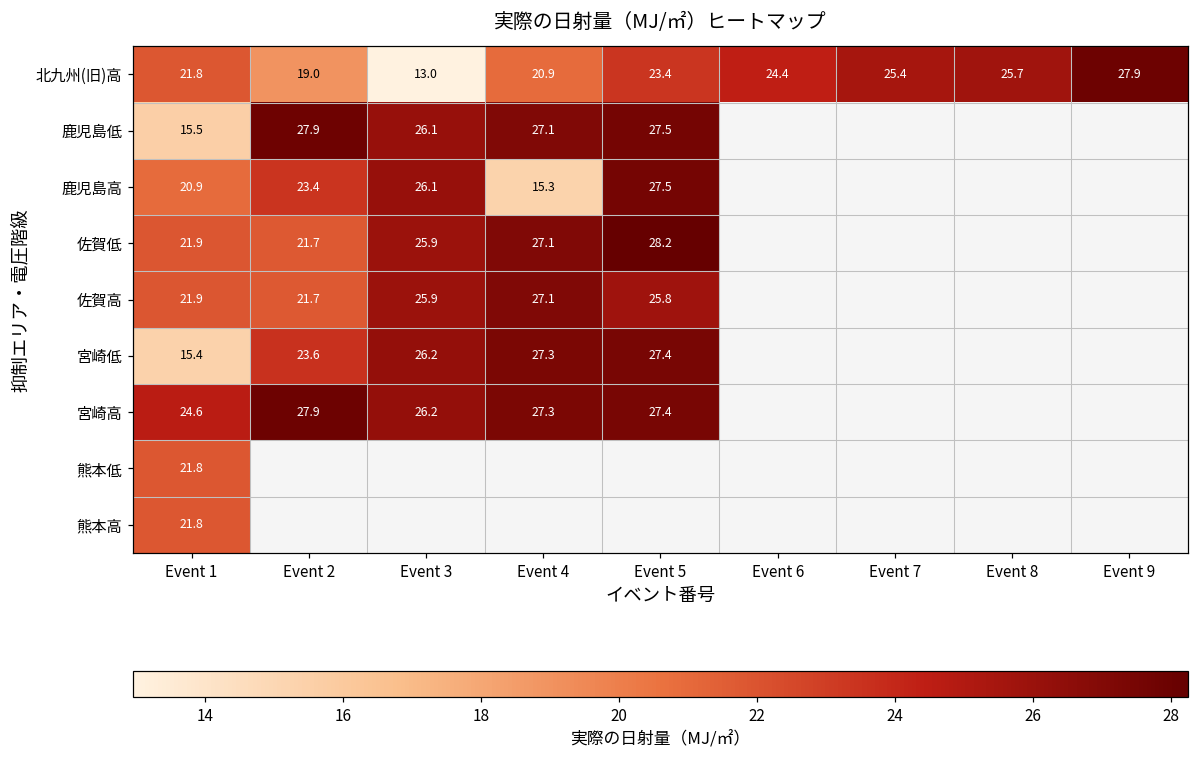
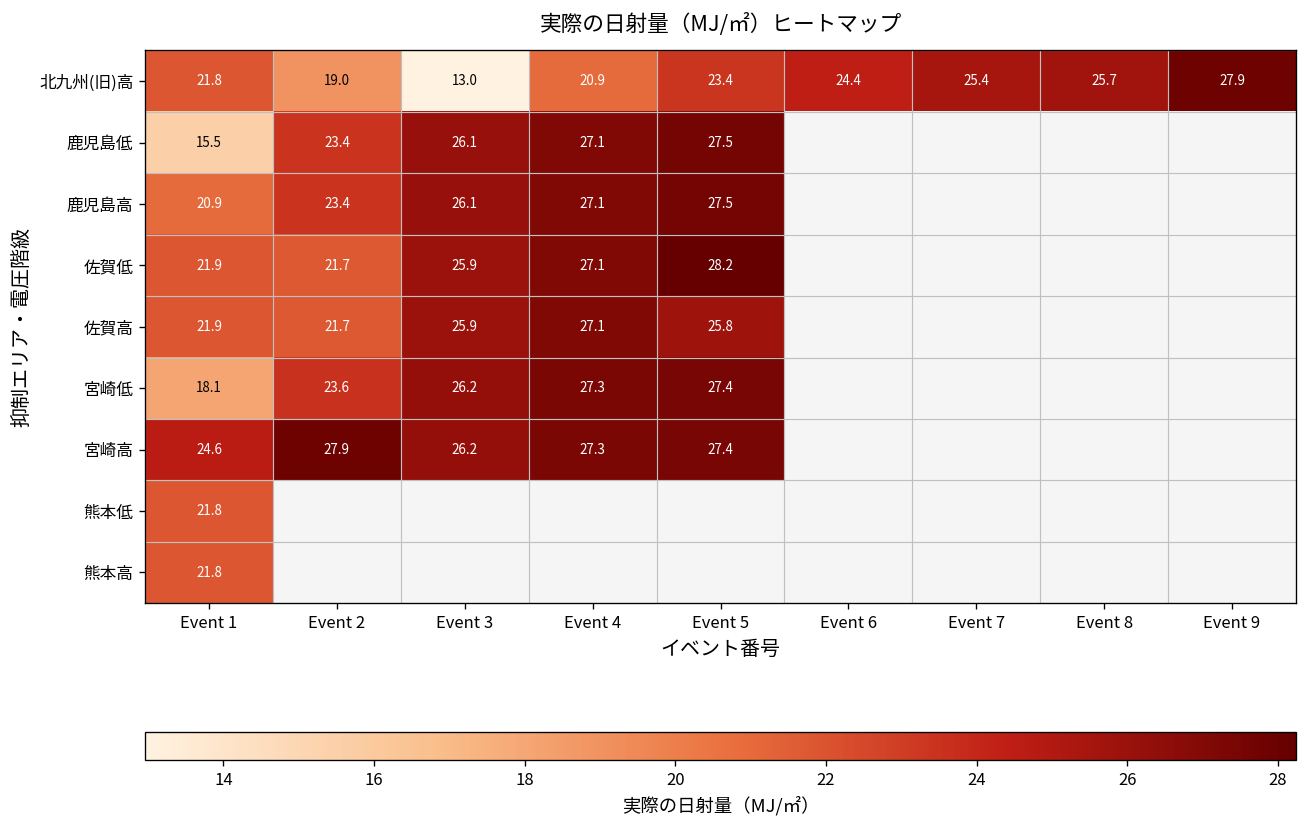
鹿児島低, Event 2: 27.9 -> 23.4
鹿児島高, Event 4: 15.3 -> 27.1
宮崎低, Event 1: 15.4 -> 18.1
